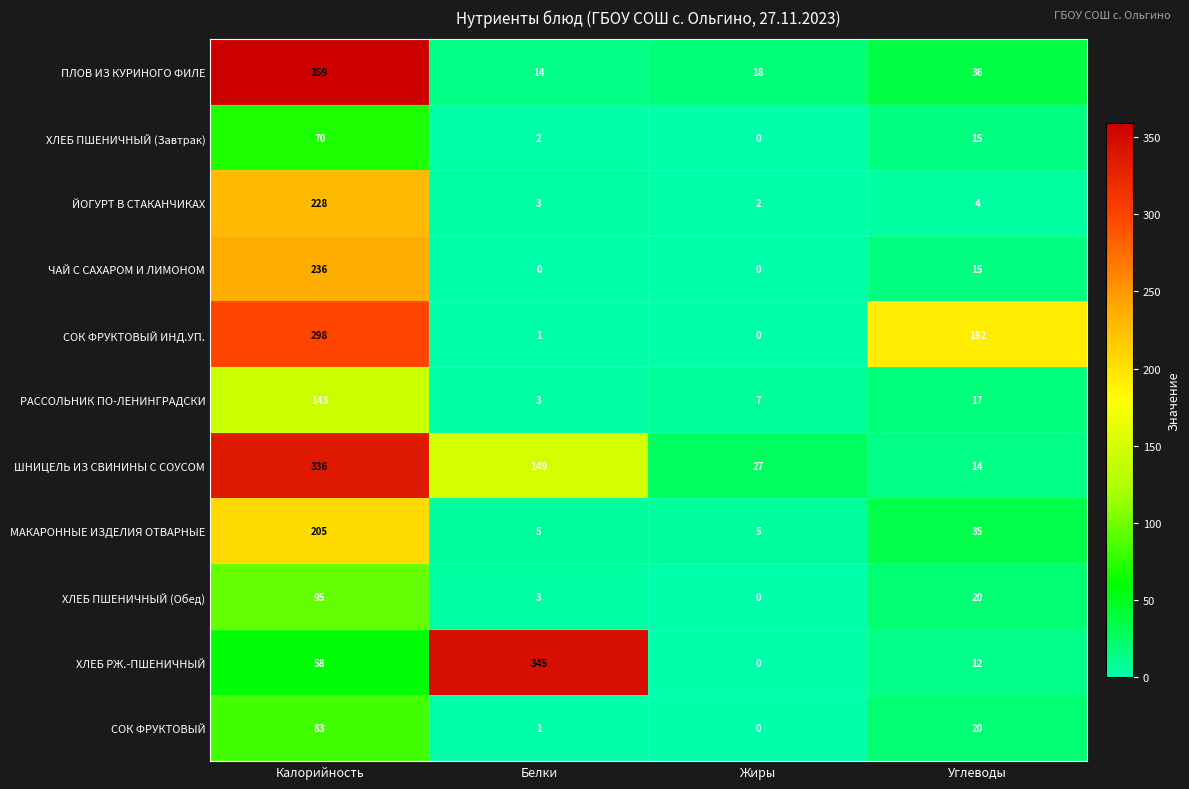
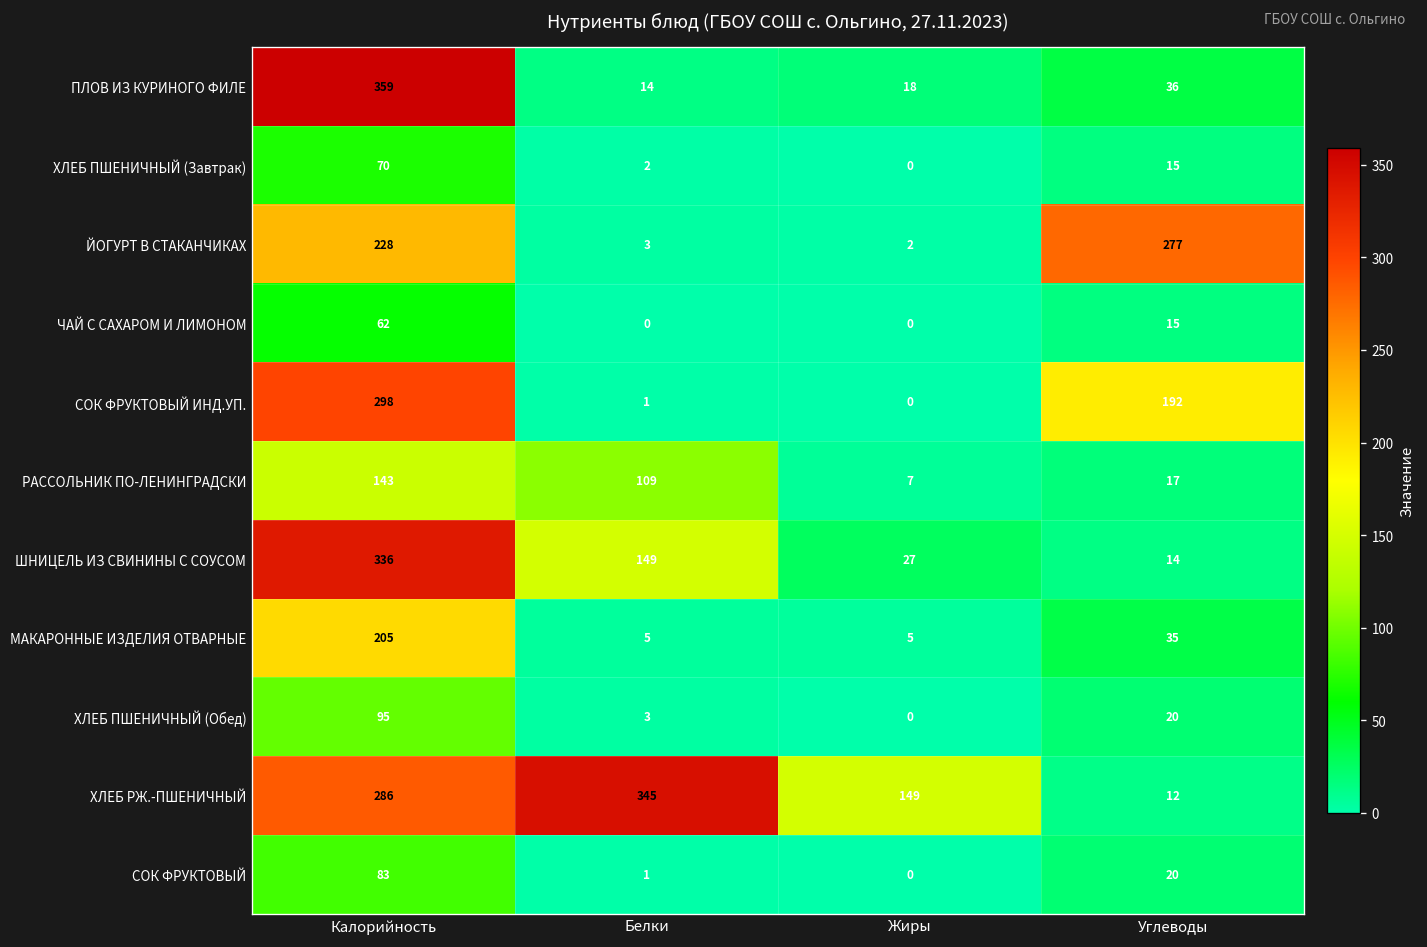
ЙОГУРТ В СТАКАНЧИКАХ, Углеводы: 4 -> 277
ЧАЙ С САХАРОМ И ЛИМОНОМ, Калорийность: 236 -> 62
РАССОЛЬНИК ПО-ЛЕНИНГРАДСКИ, Белки: 3 -> 109
ХЛЕБ РЖ.-ПШЕНИЧНЫЙ, Калорийность: 58 -> 286
ХЛЕБ РЖ.-ПШЕНИЧНЫЙ, Жиры: 0 -> 149
